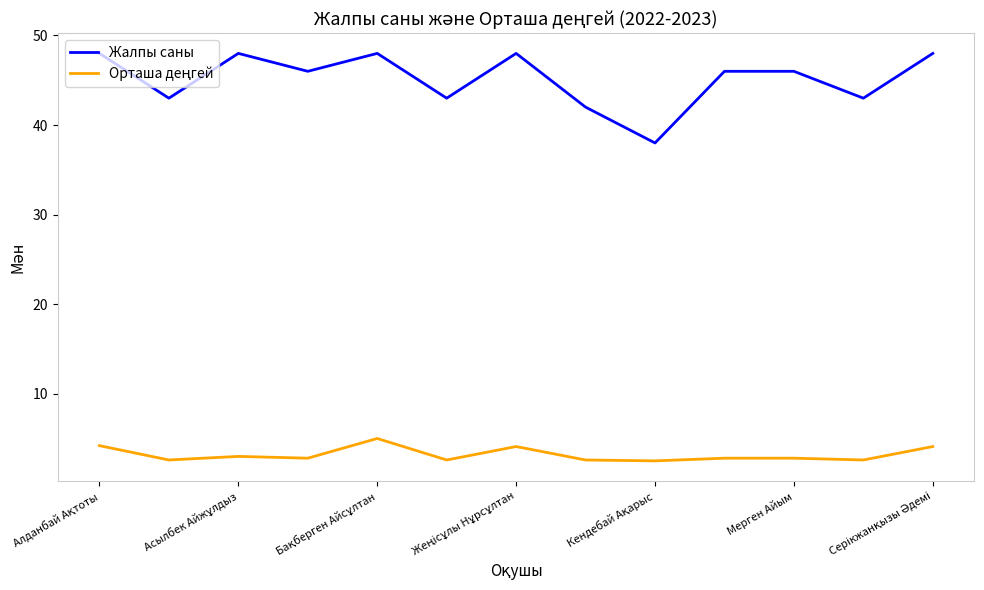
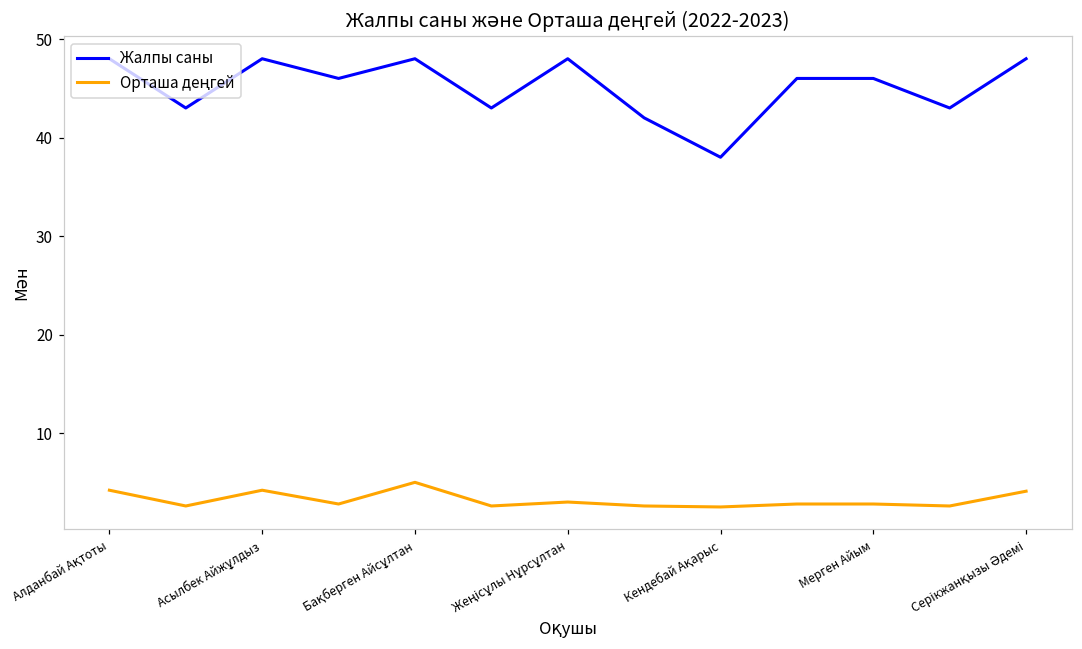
Орташа деңгей, Асылбек Айжұлдыз: 3 -> 4
Орташа деңгей, Жеңісұлы Нұрсұлтан: 4 -> 3
